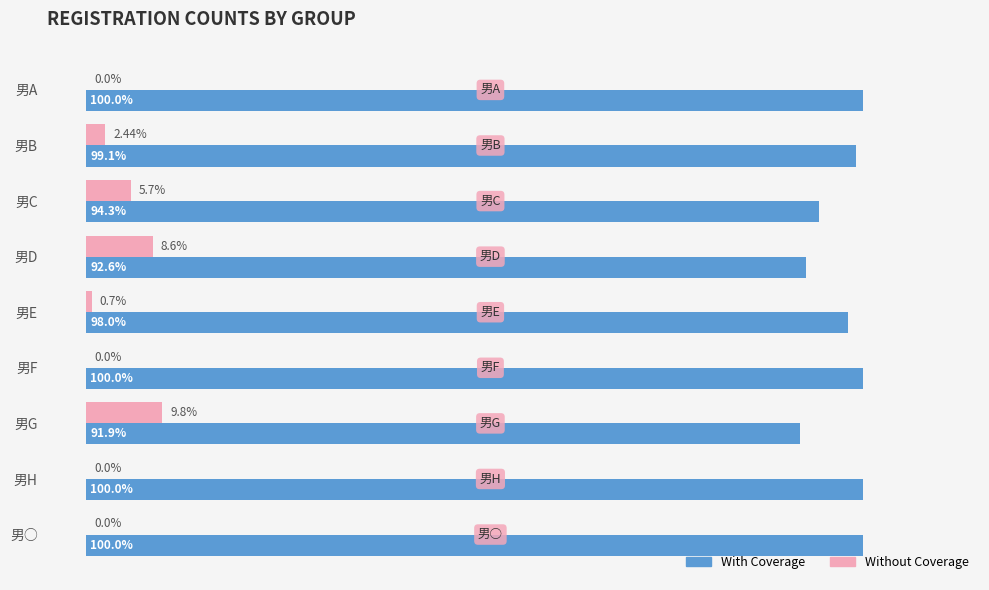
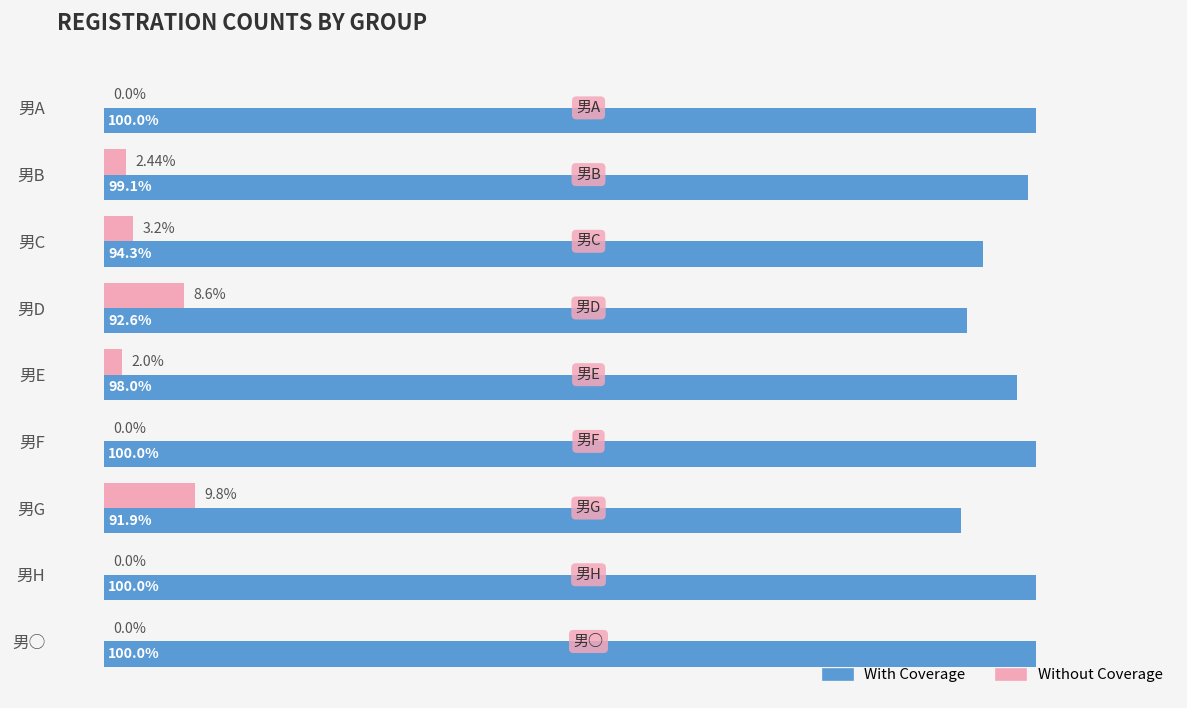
Without Coverage, 男C: 5.7% -> 3.2%
Without Coverage, 男E: 0.7% -> 2.0%
